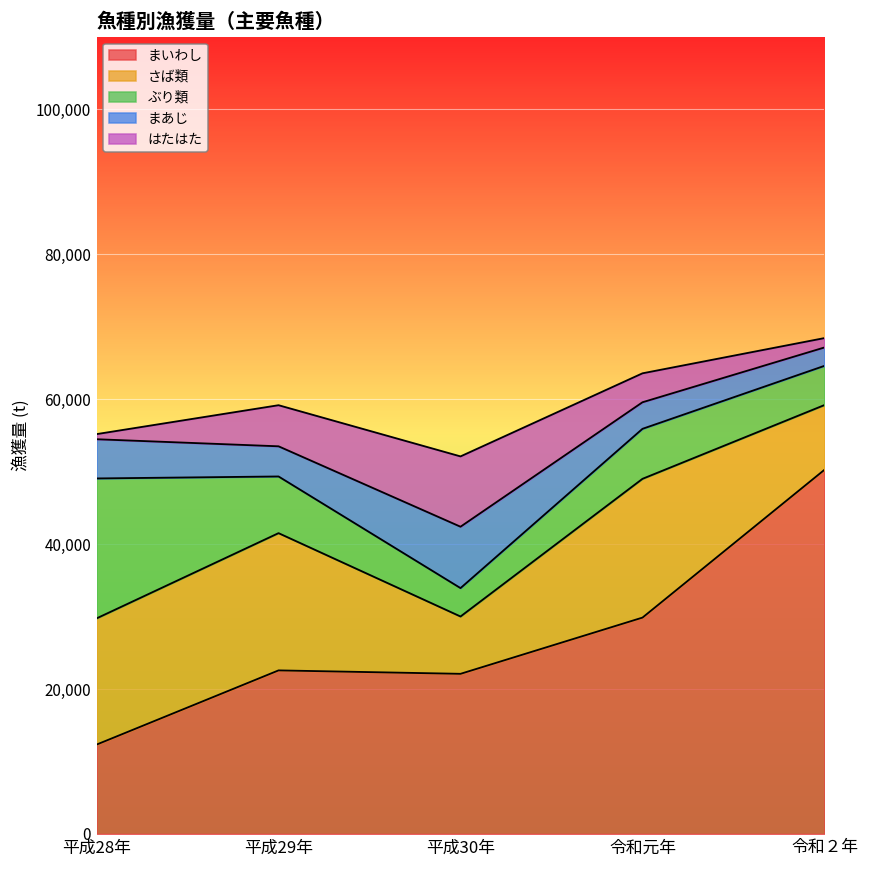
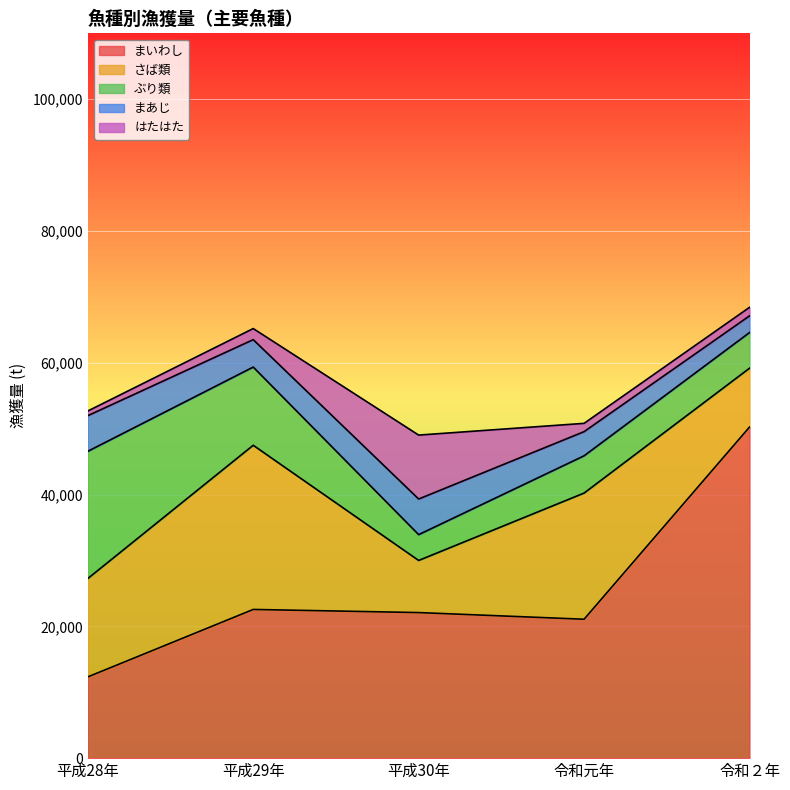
さば類, 平成28年: 17,000 -> 15,000
さば類, 平成29年: 19,000 -> 25,000
ぶり類, 平成29年: 8,000 -> 12,000
はたはた, 平成29年: 6,000 -> 2,000
まあじ, 平成30年: 8,000 -> 5,000
まいわし, 令和元年: 30,000 -> 21,000
ぶり類, 令和元年: 7,000 -> 6,000
はたはた, 令和元年: 4,000 -> 1,000
